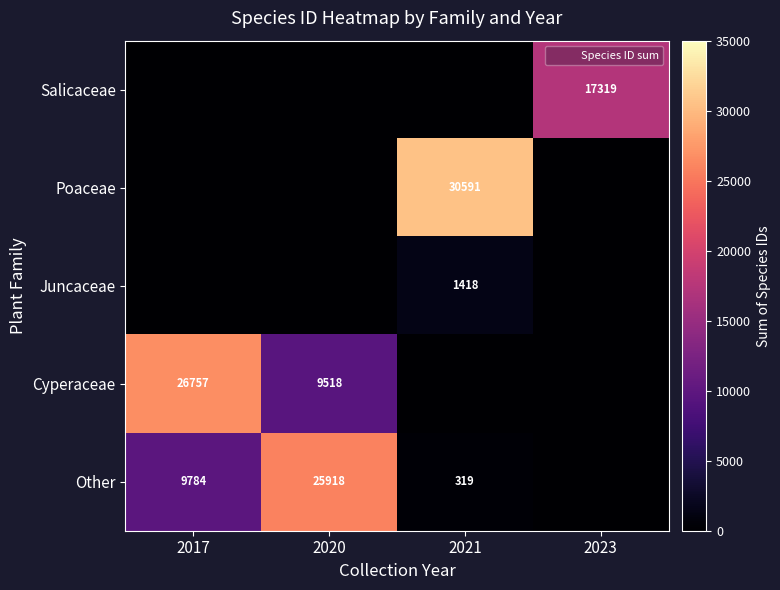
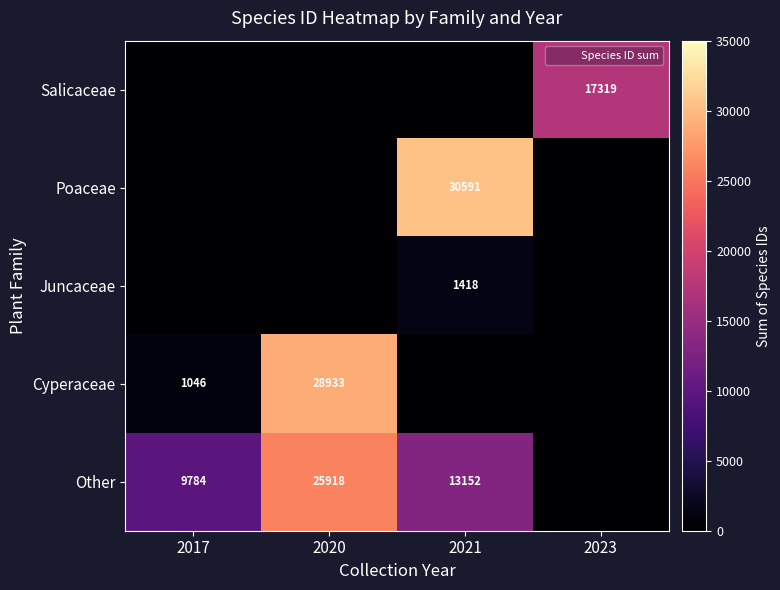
Cyperaceae, 2017: 26757 -> 1046
Cyperaceae, 2020: 9518 -> 28933
Other, 2021: 319 -> 13152
